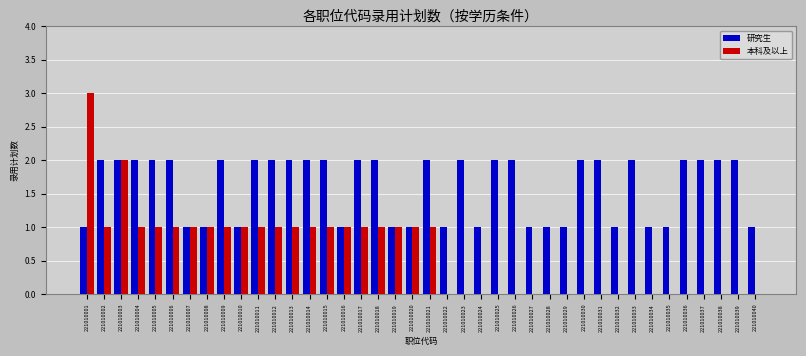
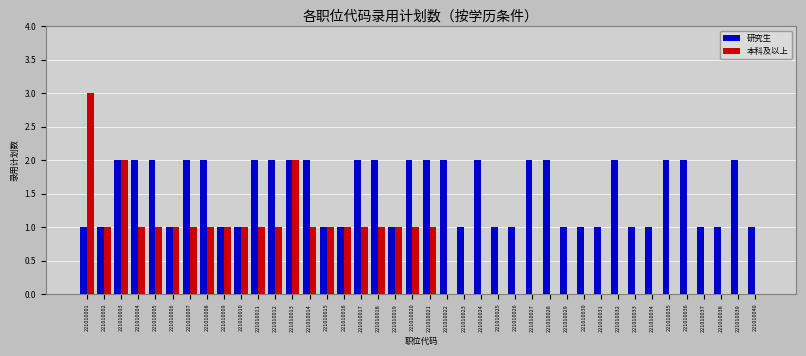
研究生, 221010002: 2 -> 1
研究生, 221010006: 2 -> 1
研究生, 221010007: 1 -> 2
研究生, 221010008: 1 -> 2
研究生, 221010009: 2 -> 1
本科及以上, 221010013: 1 -> 2
研究生, 221010015: 2 -> 1
研究生, 221010020: 1 -> 2
研究生, 221010022: 1 -> 2
研究生, 221010023: 2 -> 1
研究生, 221010024: 1 -> 2
研究生, 221010025: 2 -> 1
研究生, 221010026: 2 -> 1
研究生, 221010027: 1 -> 2
研究生, 221010028: 1 -> 2
研究生, 221010030: 2 -> 1
研究生, 221010031: 2 -> 1
研究生, 221010032: 1 -> 2
研究生, 221010033: 2 -> 1
研究生, 221010035: 1 -> 2
研究生, 221010037: 2 -> 1
研究生, 221010038: 2 -> 1
